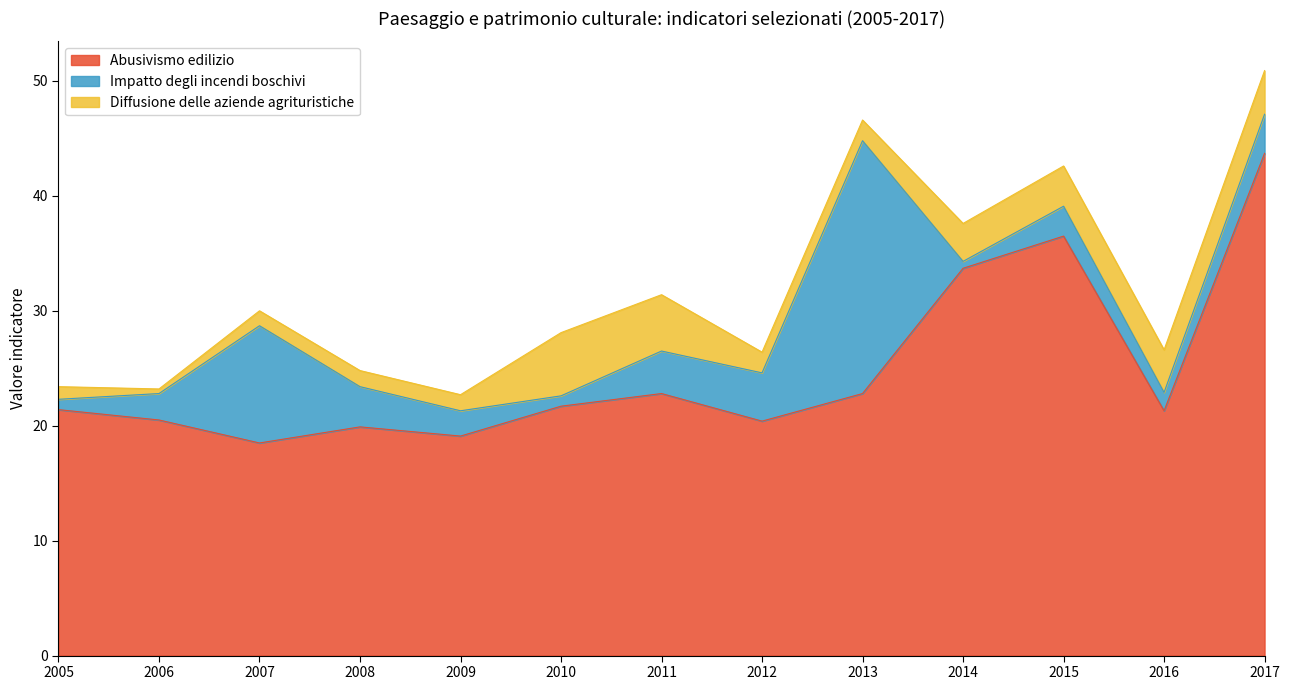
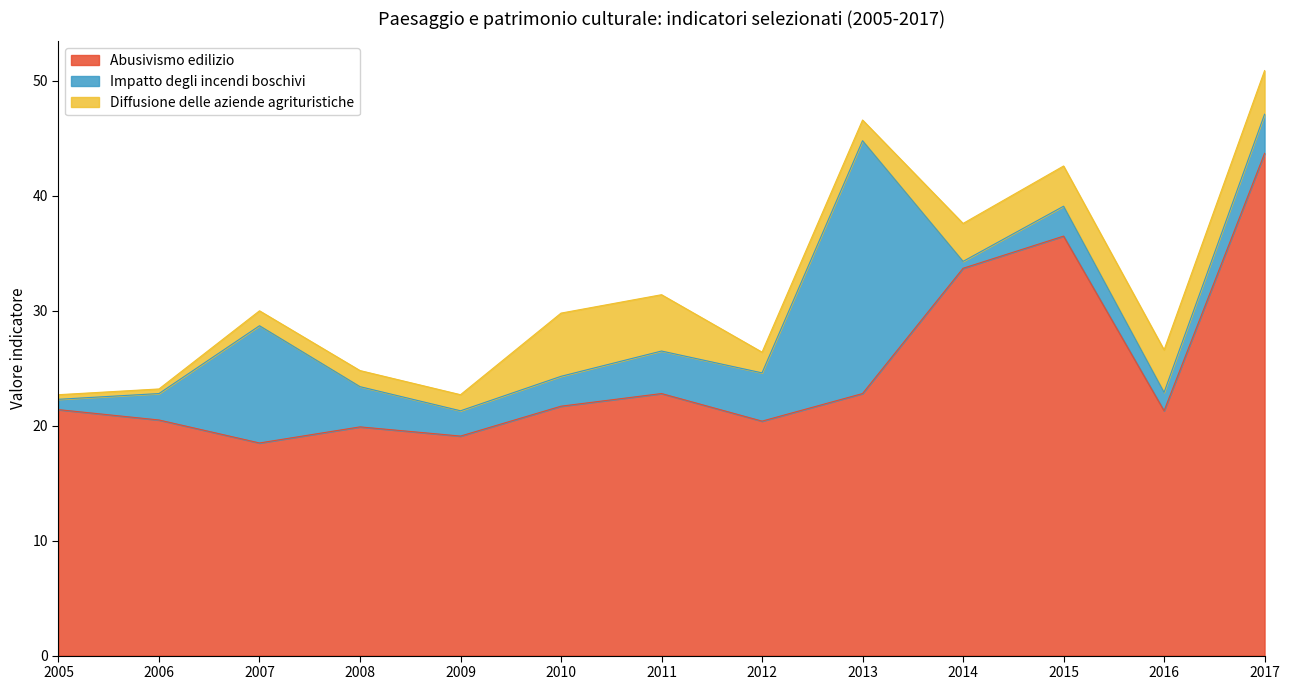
Diffusione delle aziende agrituristiche, 2005: 1.1 -> 0.4
Impatto degli incendi boschivi, 2010: 0.9 -> 2.6
